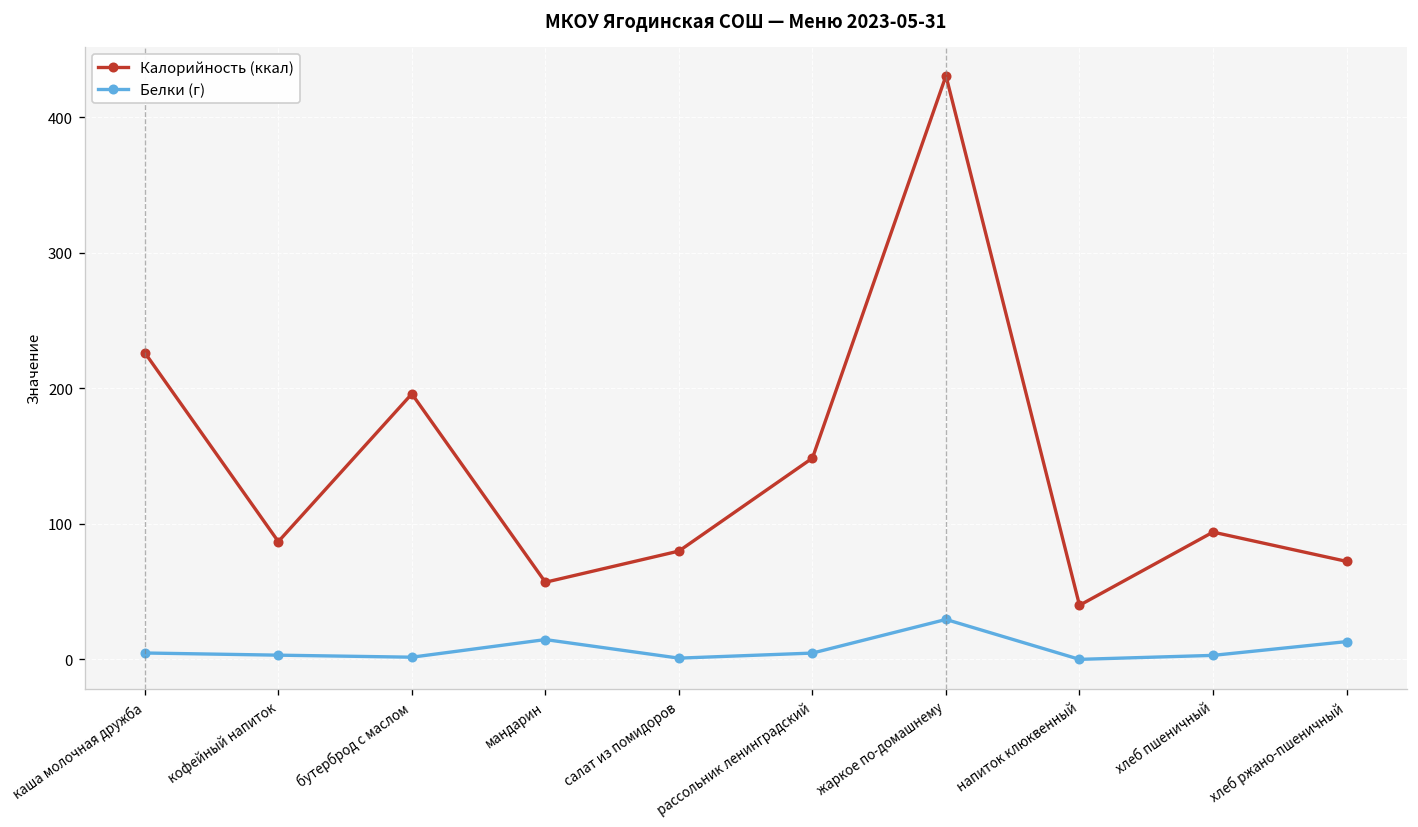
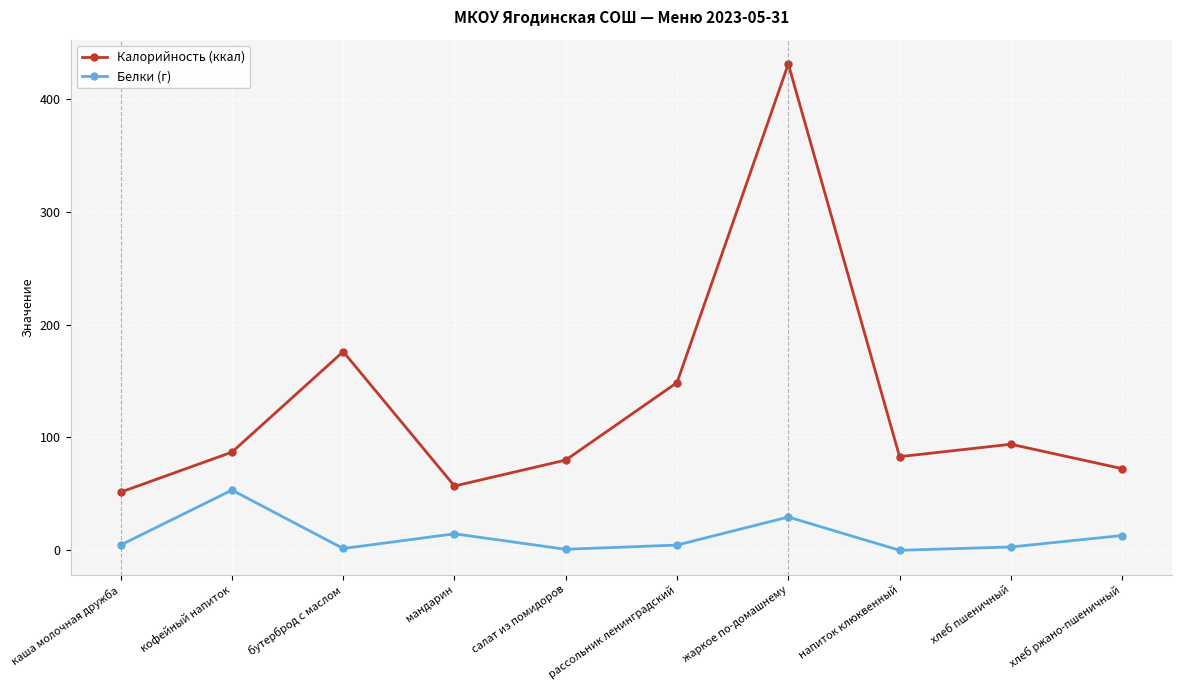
Калорийность (ккал), каша молочная дружба: 226 -> 52
Белки (г), кофейный напиток: 3 -> 53
Калорийность (ккал), бутерброд с маслом: 196 -> 176
Калорийность (ккал), напиток клюквенный: 40 -> 83
